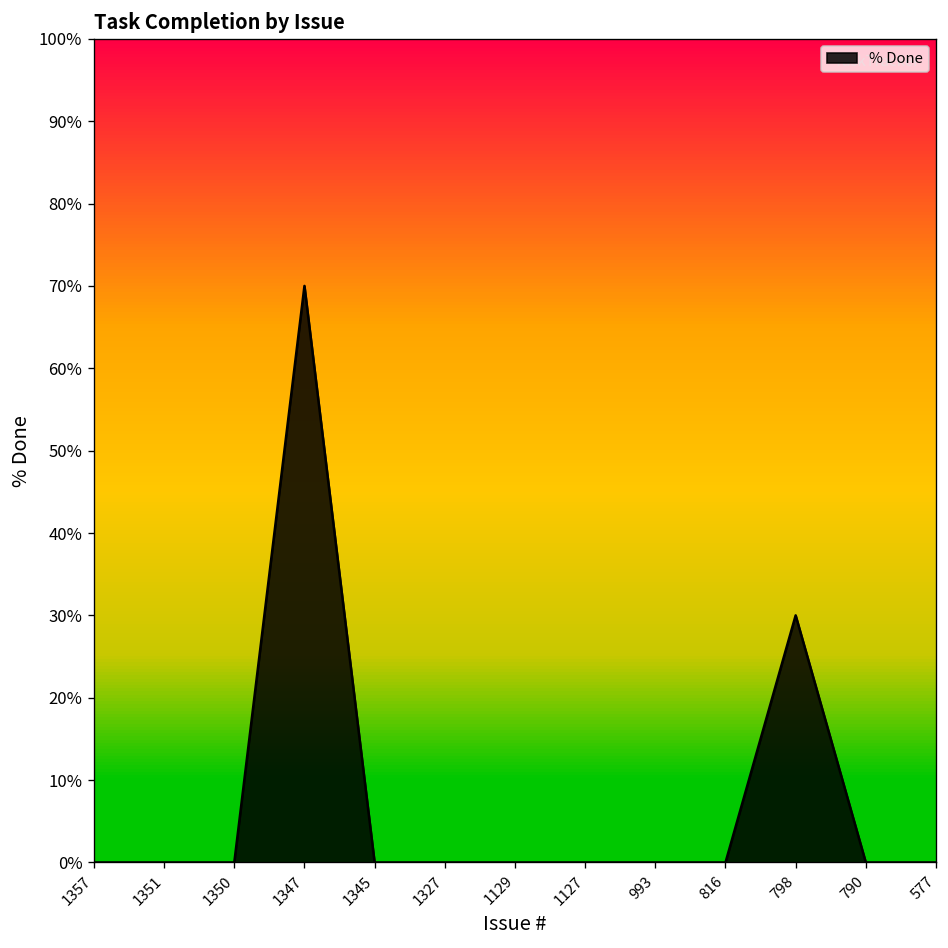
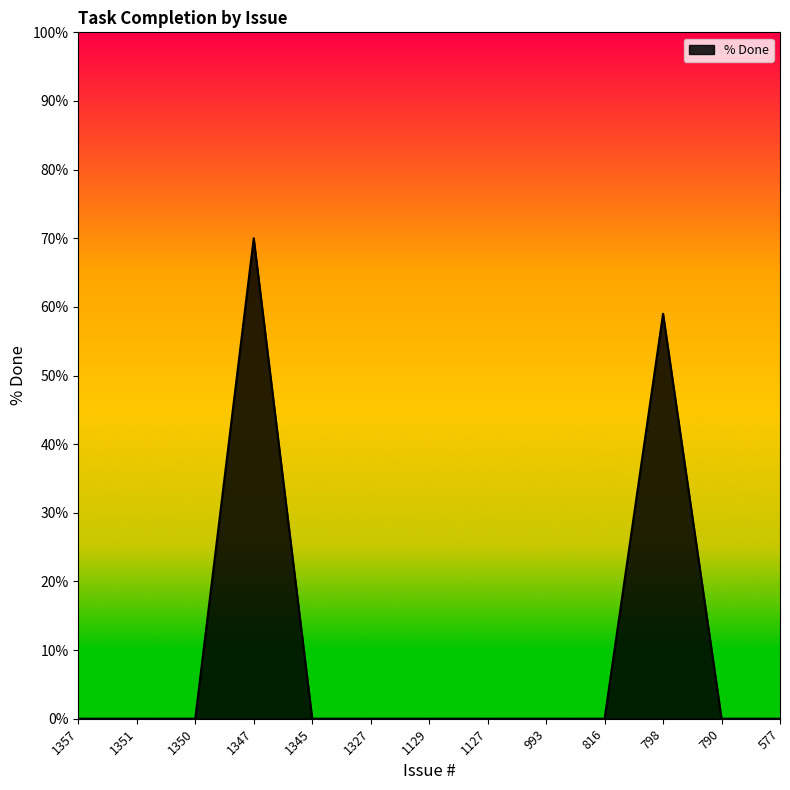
798: 30% -> 59%
